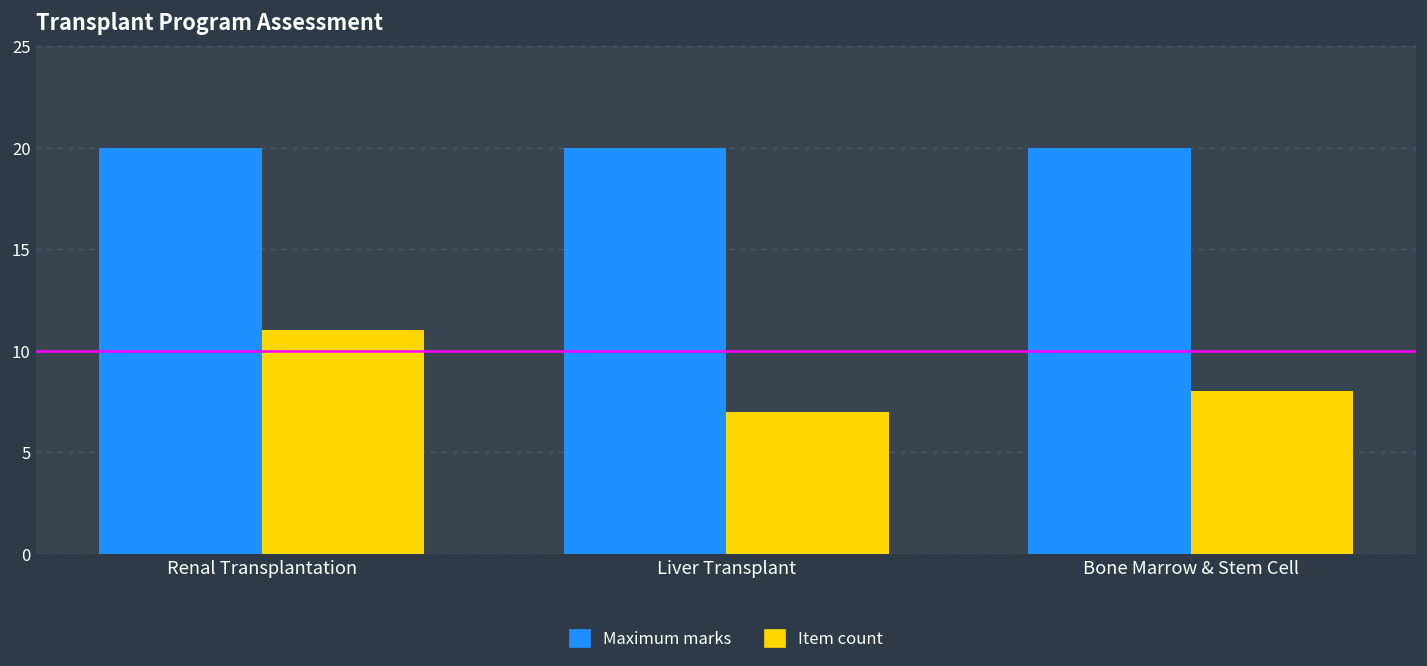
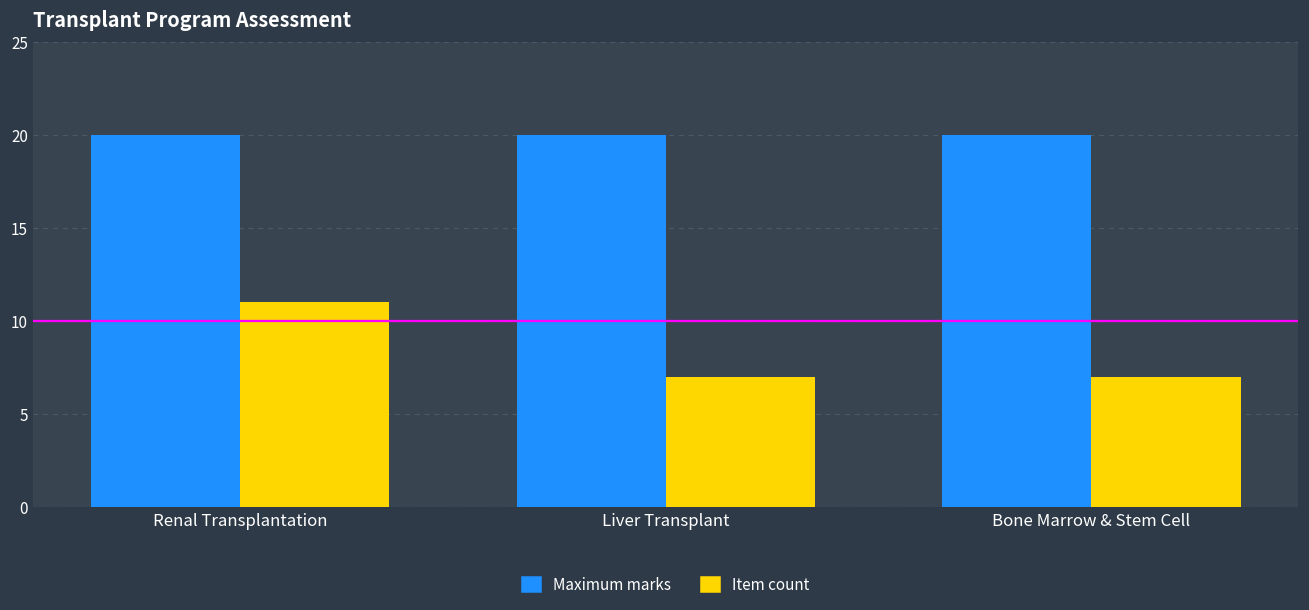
Item count, Bone Marrow & Stem Cell: 8 -> 7
